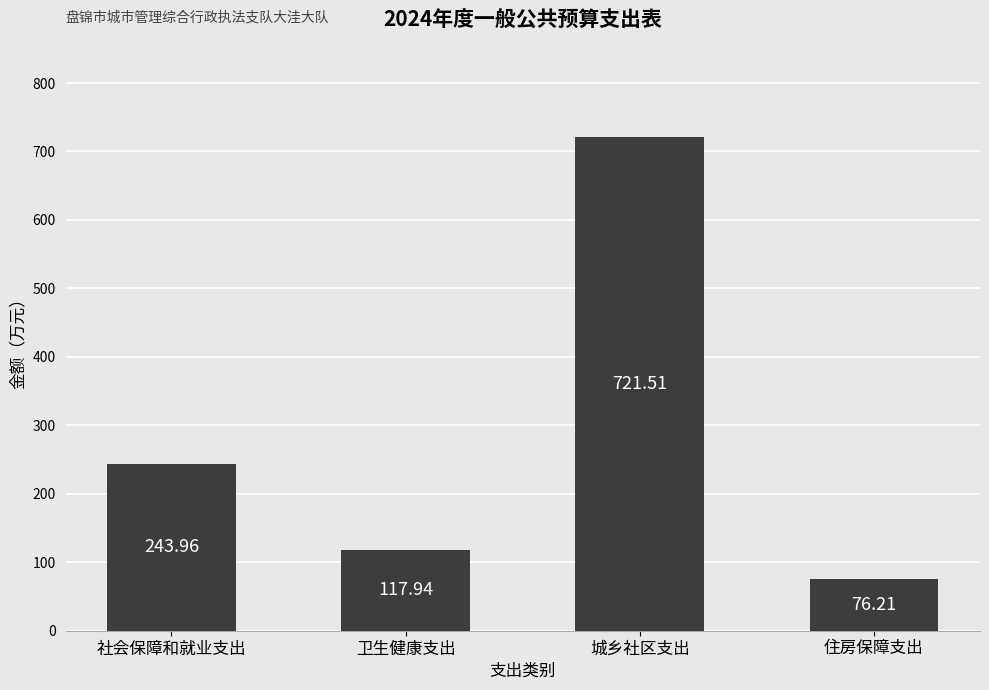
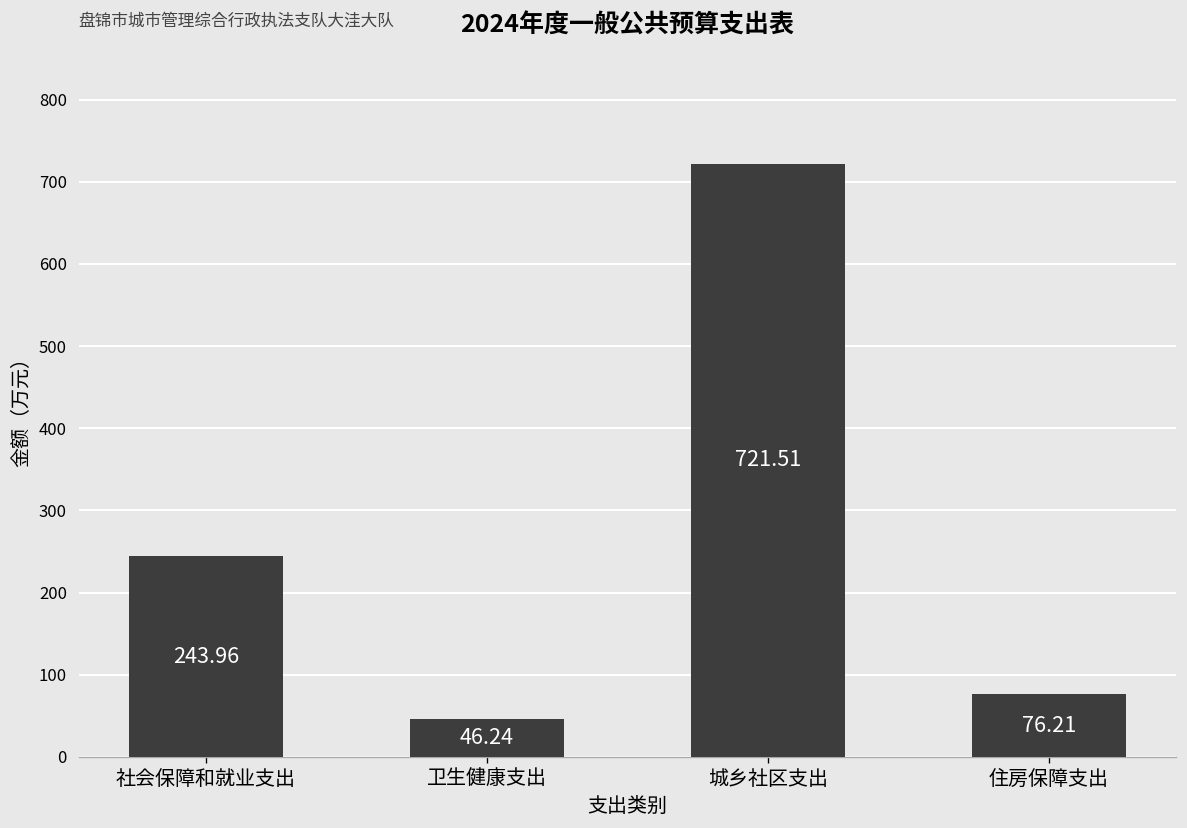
卫生健康支出: 117.94 -> 46.24
